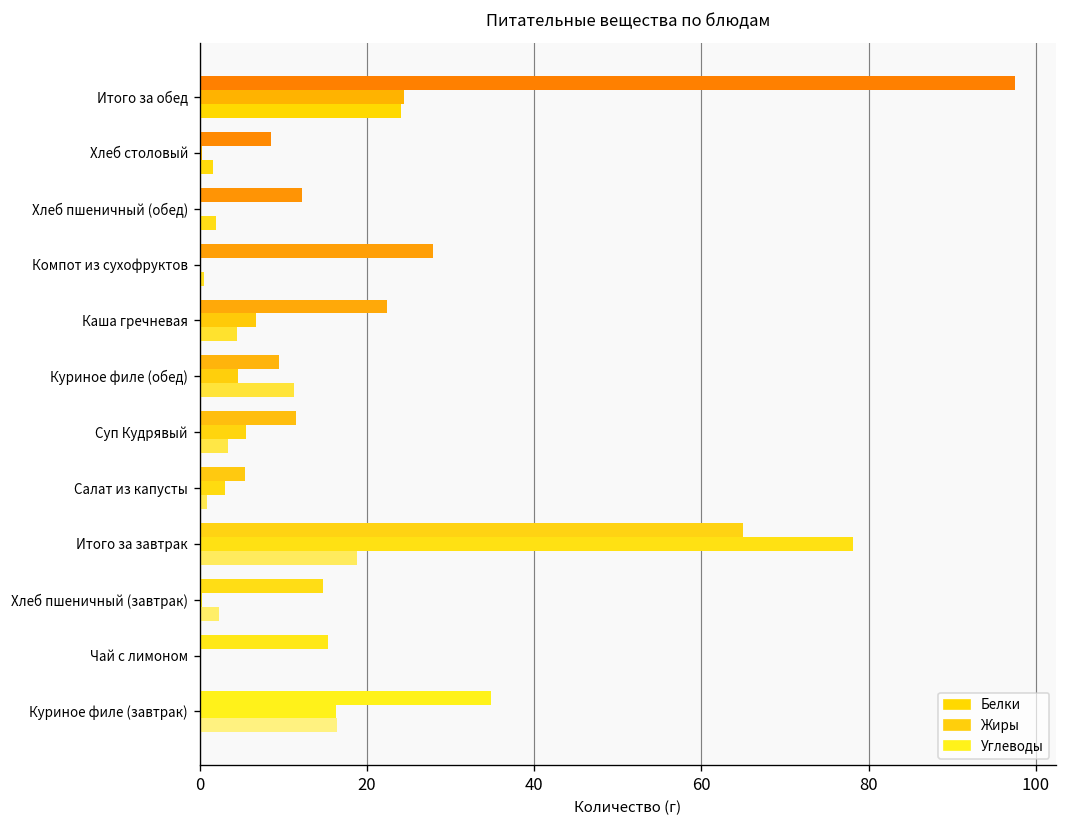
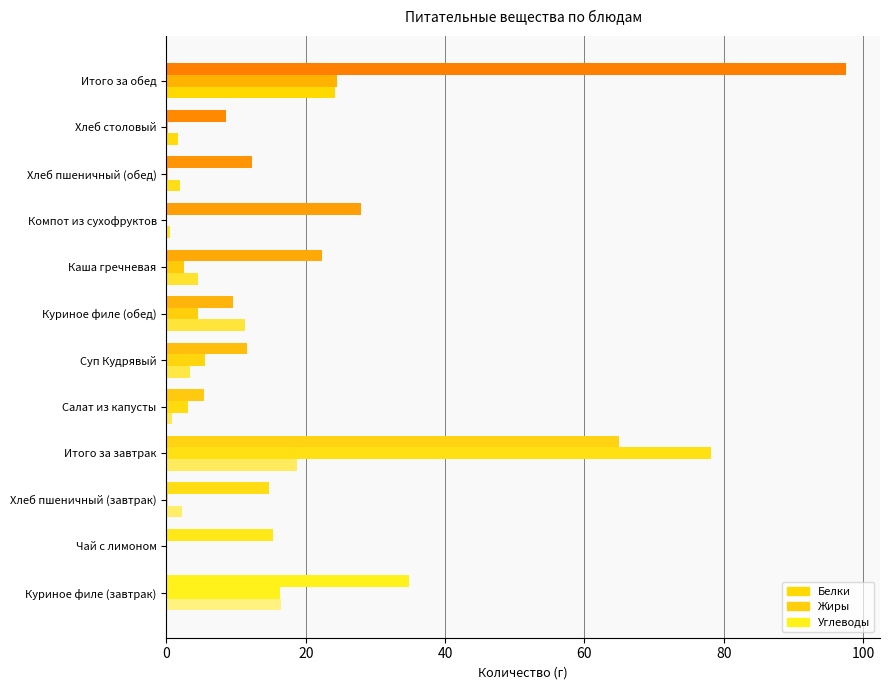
Каша гречневая: 7 -> 3
